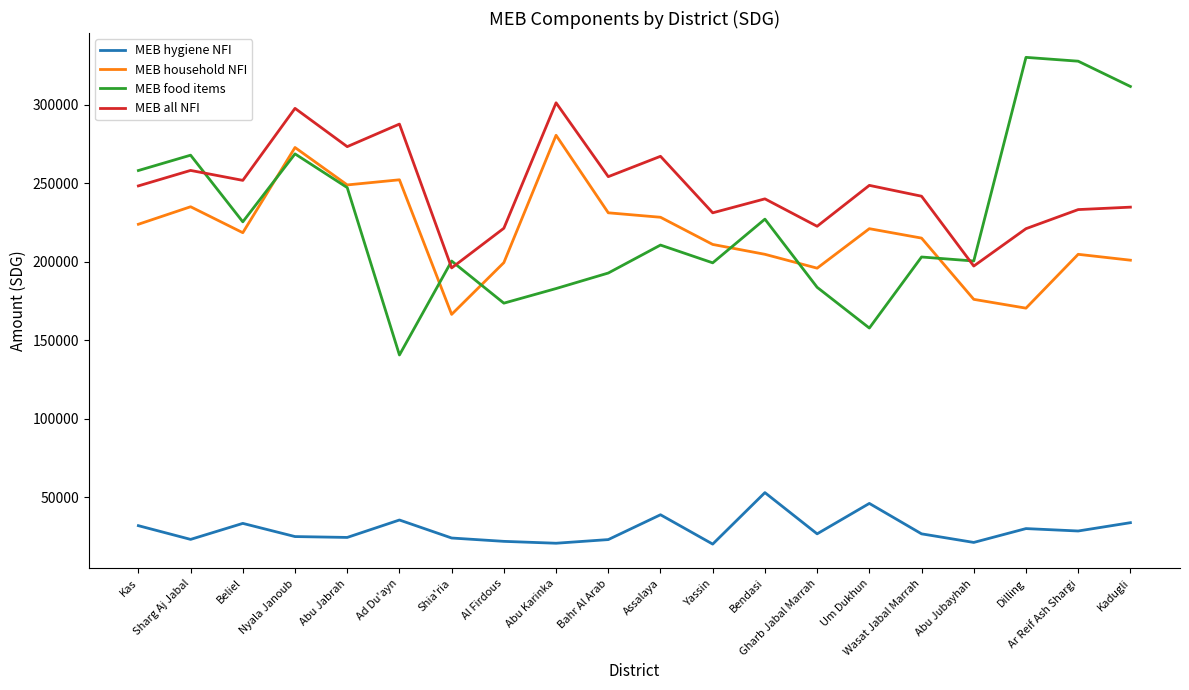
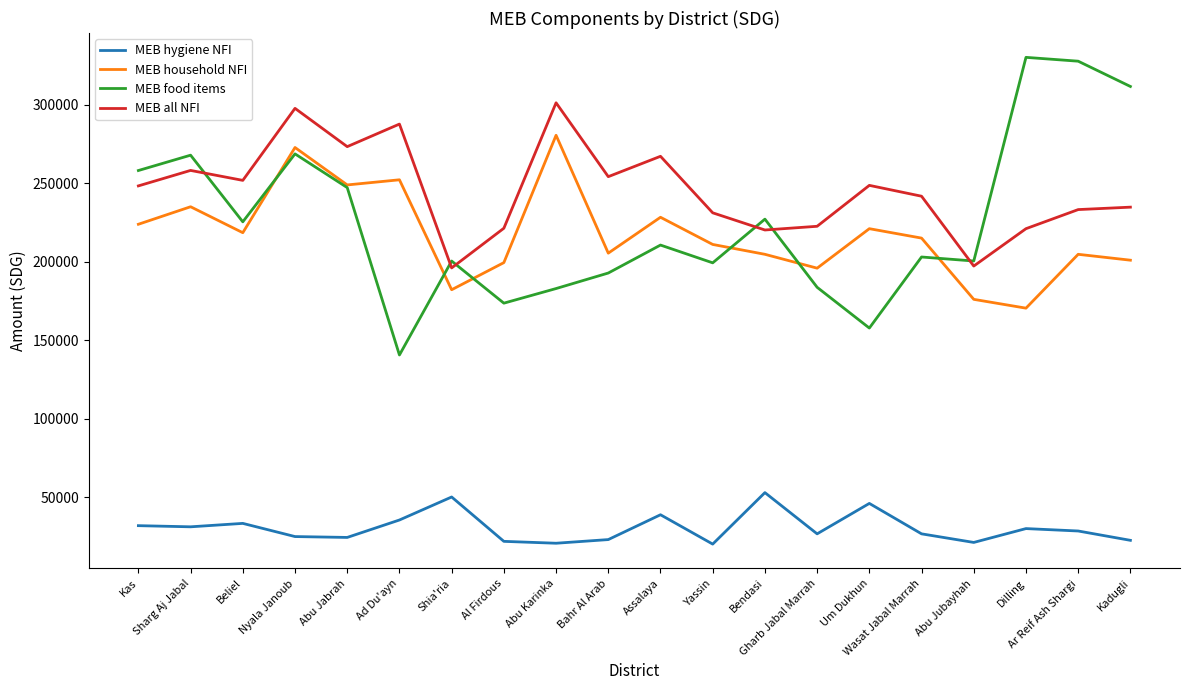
MEB hygiene NFI, Sharg Aj Jabal: 23000 -> 31000
MEB hygiene NFI, Shia'ria: 24000 -> 50000
MEB household NFI, Shia'ria: 167000 -> 182000
MEB household NFI, Bahr Al Arab: 231000 -> 206000
MEB all NFI, Bendasi: 240000 -> 220000
MEB hygiene NFI, Kadugli: 34000 -> 23000
